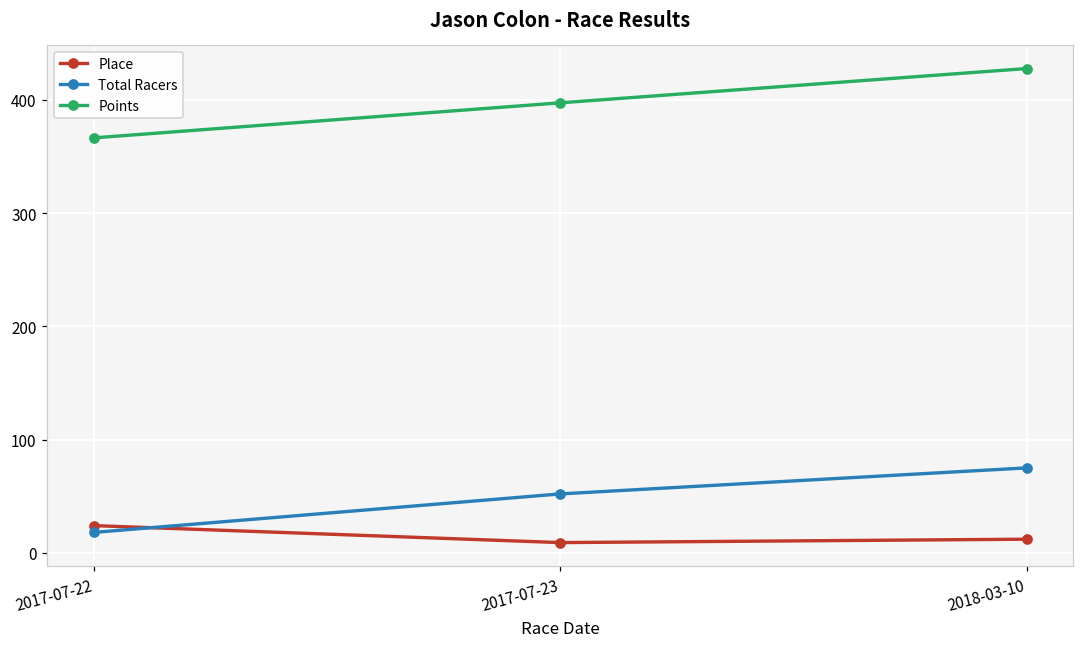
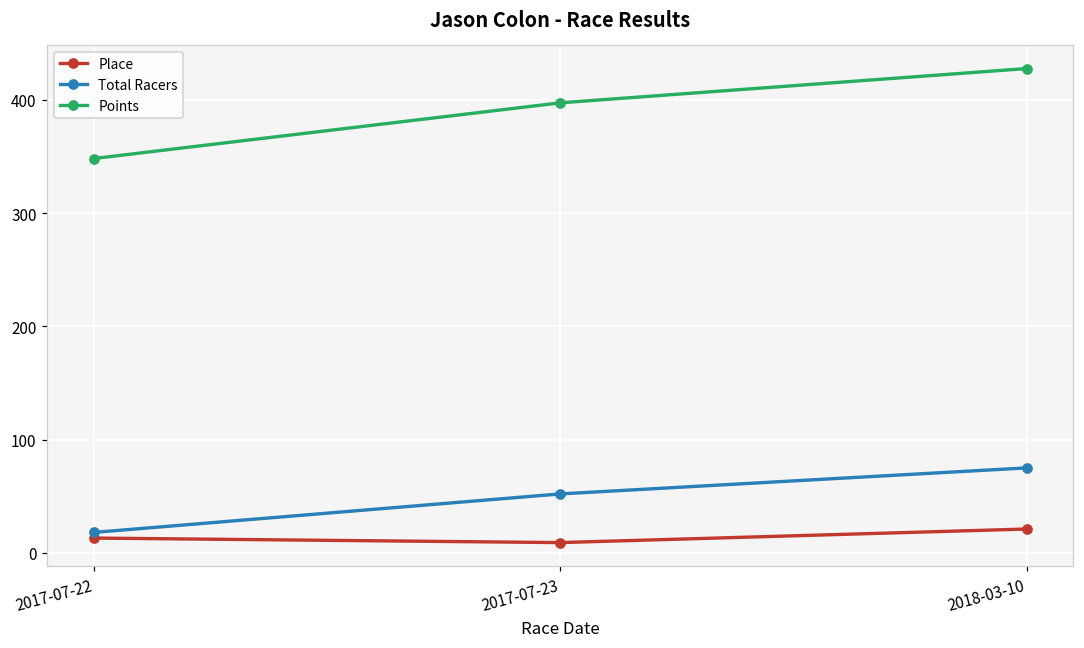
Place, 2017-07-22: 24 -> 13
Points, 2017-07-22: 367 -> 348
Place, 2018-03-10: 12 -> 21
